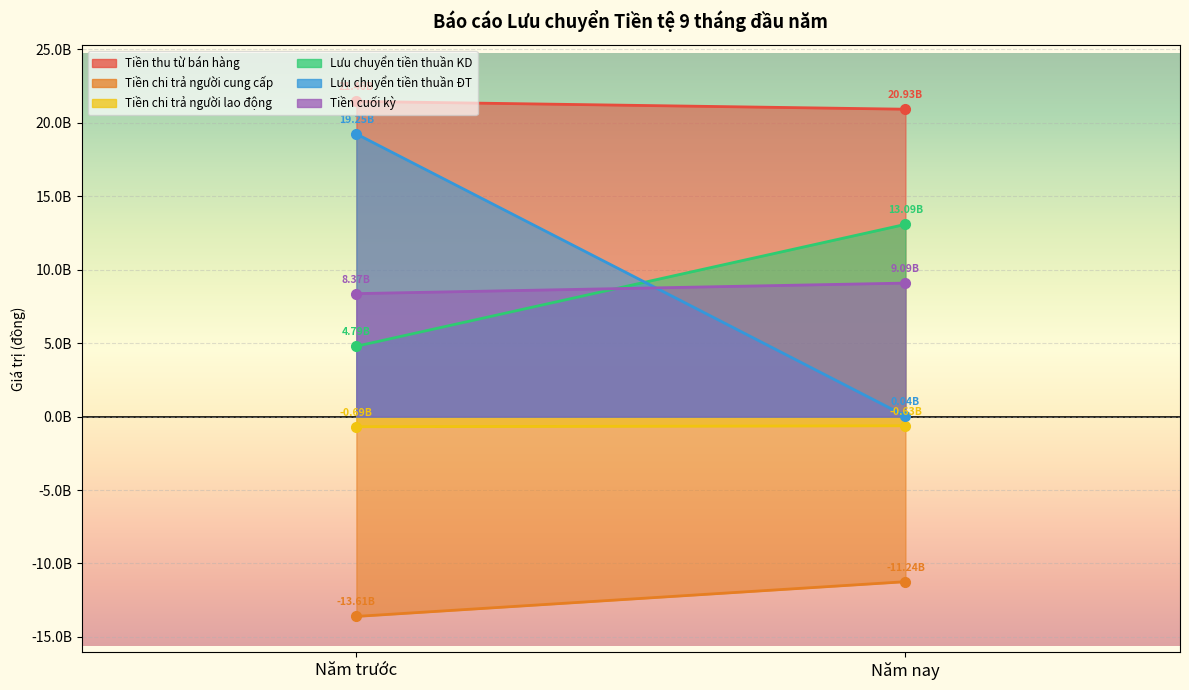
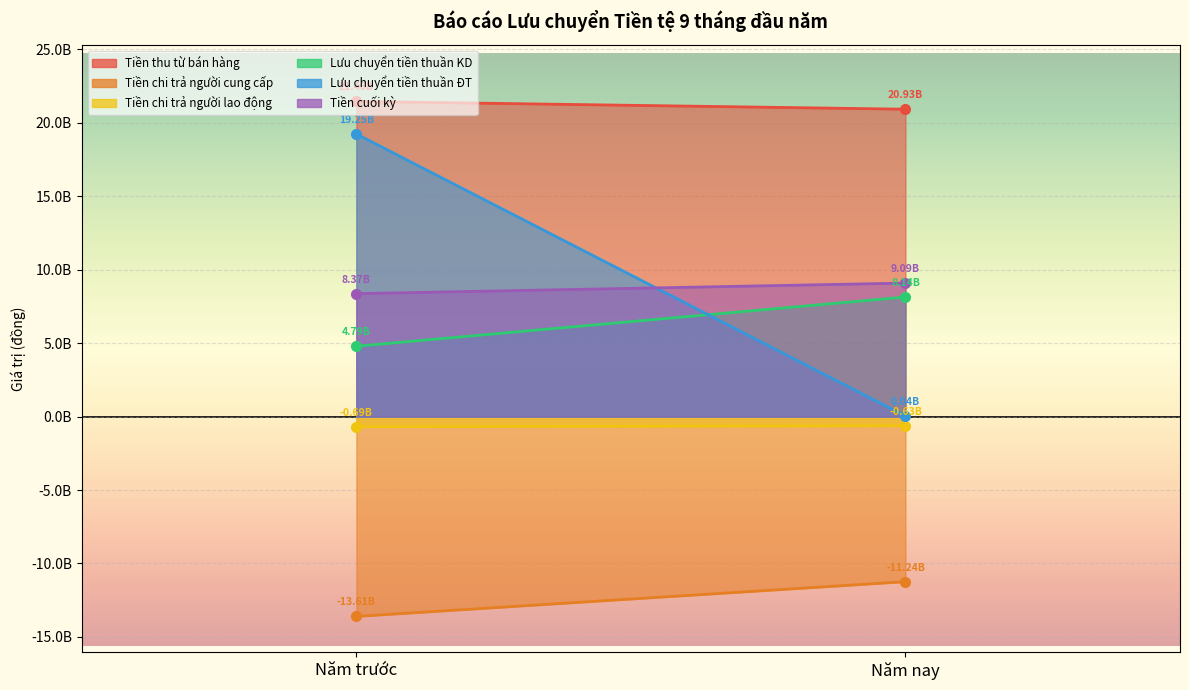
Lưu chuyển tiền thuần KD, Năm nay: 13.09B -> 8.14B
